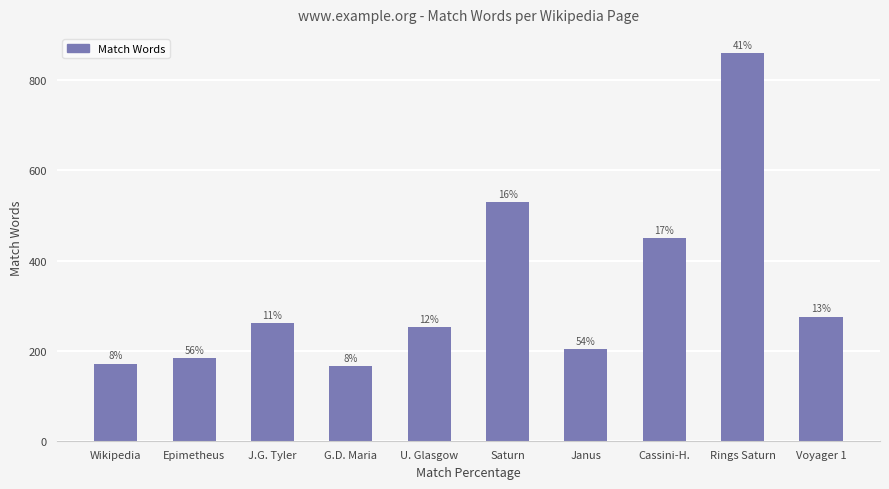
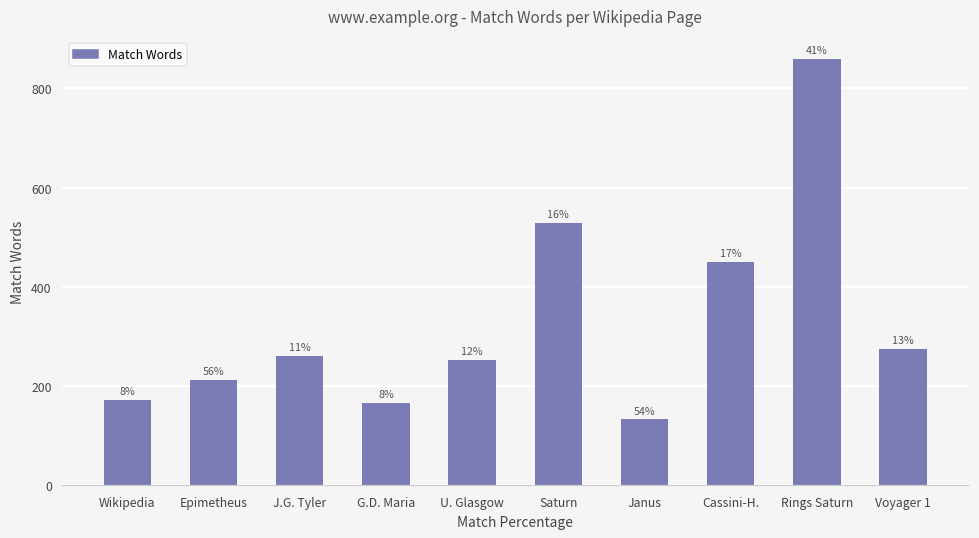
Epimetheus: 180 -> 210
Janus: 200 -> 130
